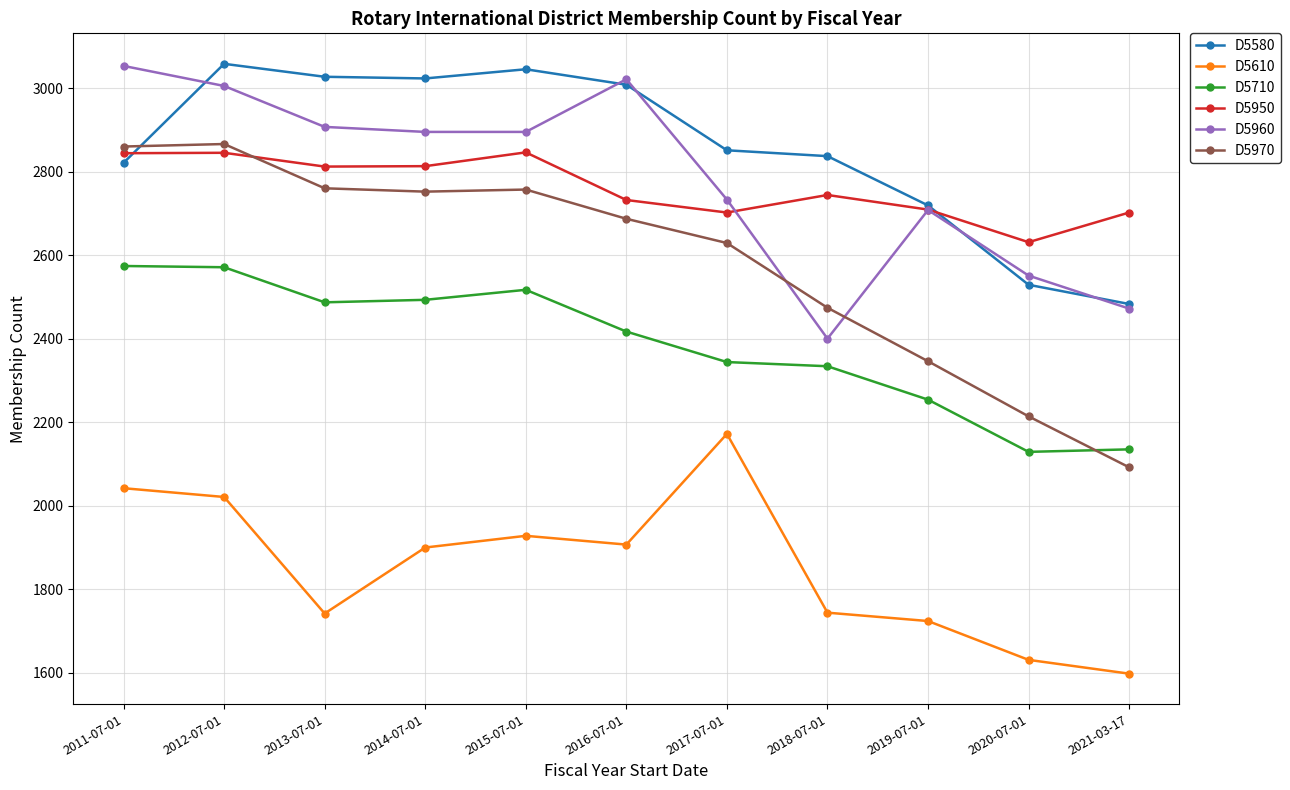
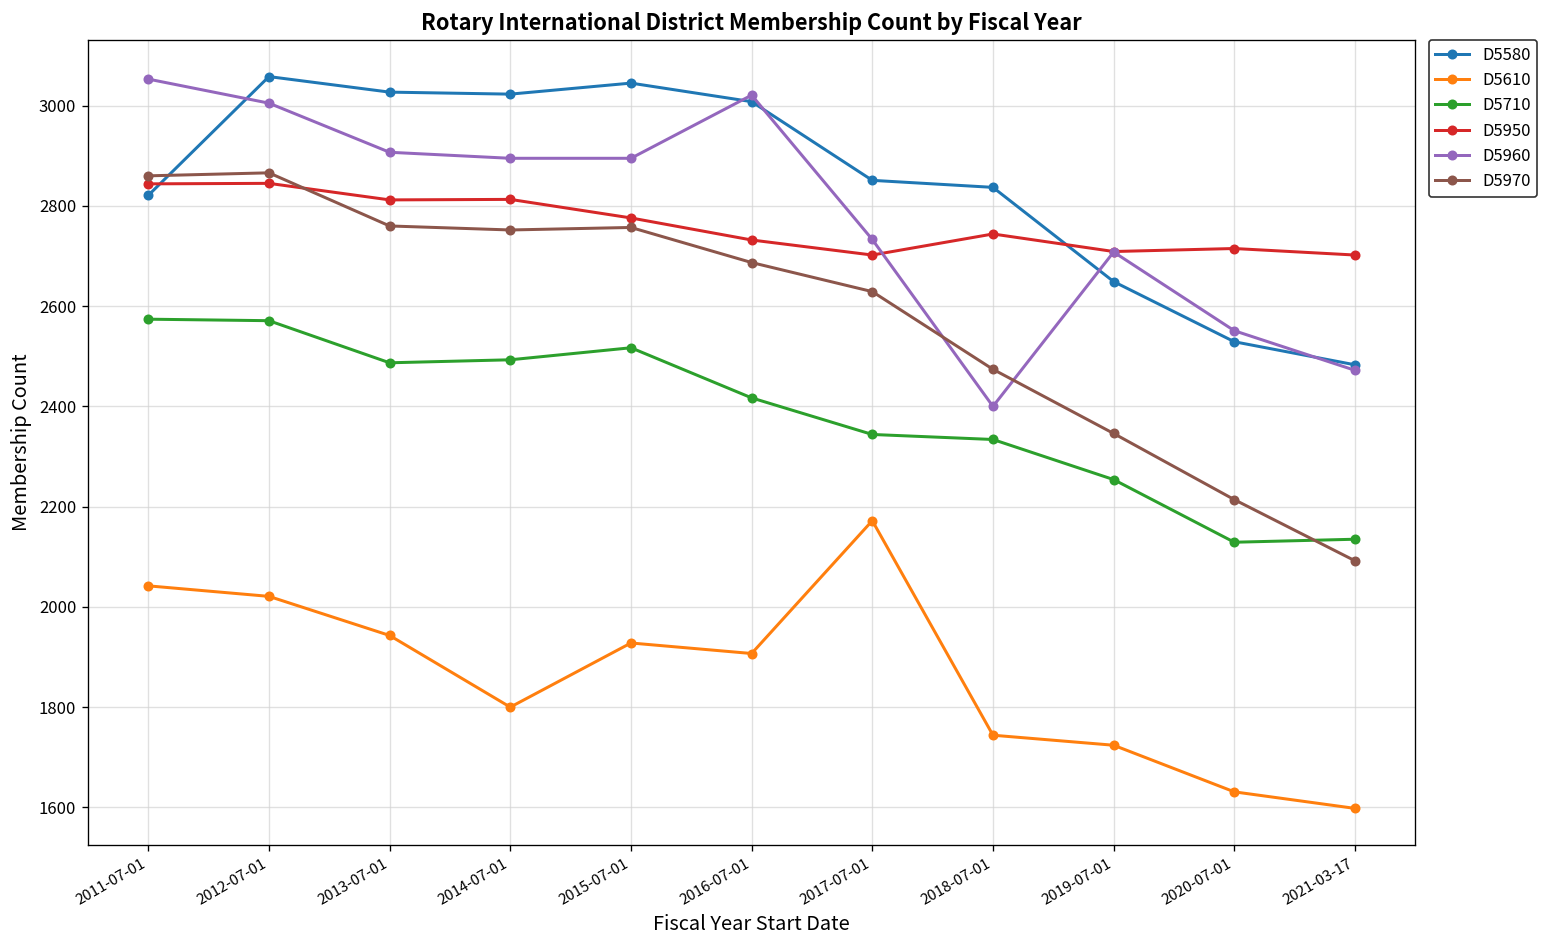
D5610, 2013-07-01: 1740 -> 1940
D5610, 2014-07-01: 1900 -> 1800
D5950, 2015-07-01: 2850 -> 2780
D5580, 2019-07-01: 2720 -> 2650
D5950, 2020-07-01: 2630 -> 2720
